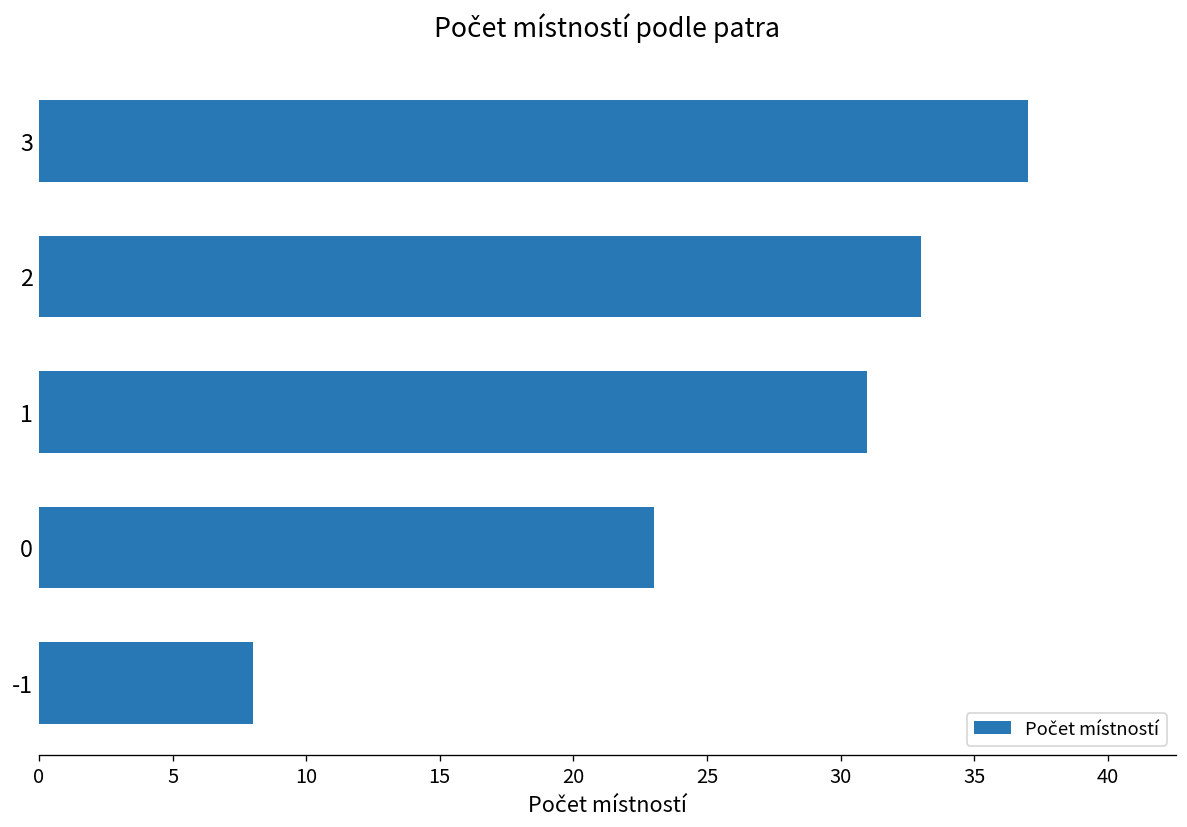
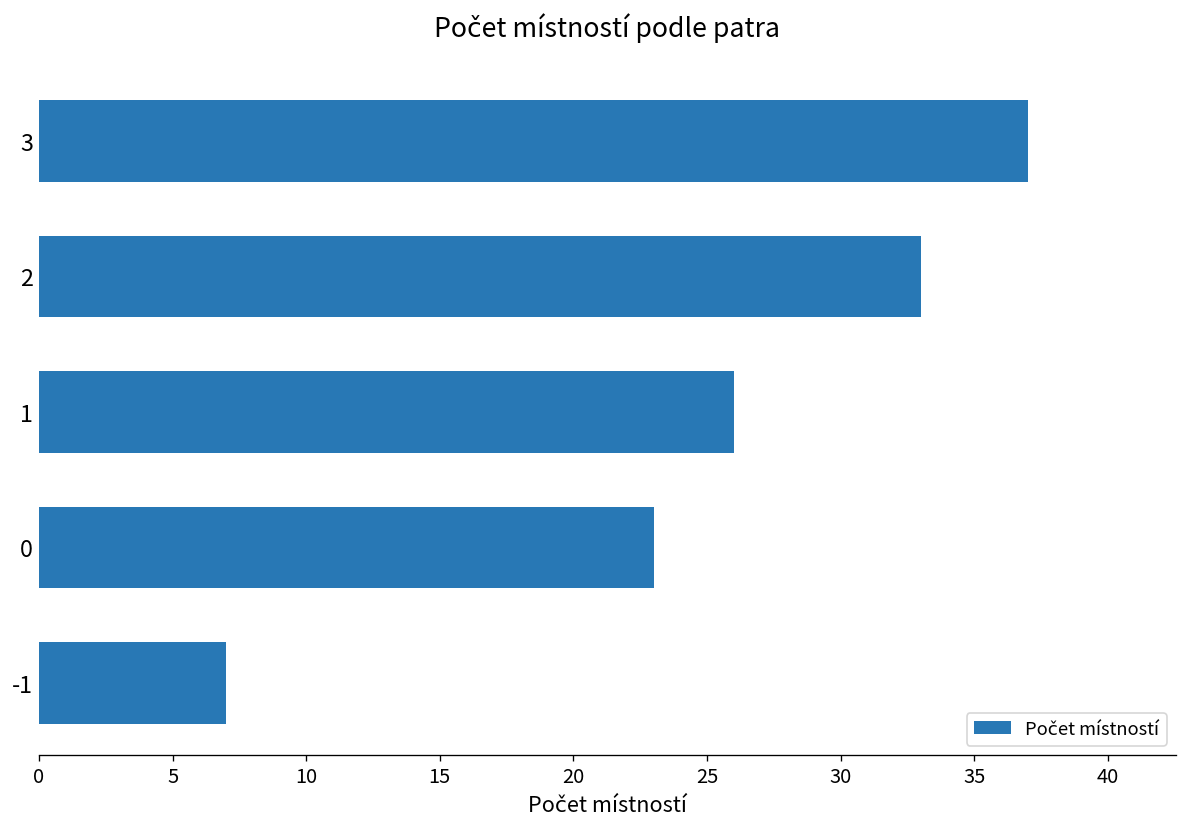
1: 31 -> 26
-1: 8 -> 7
